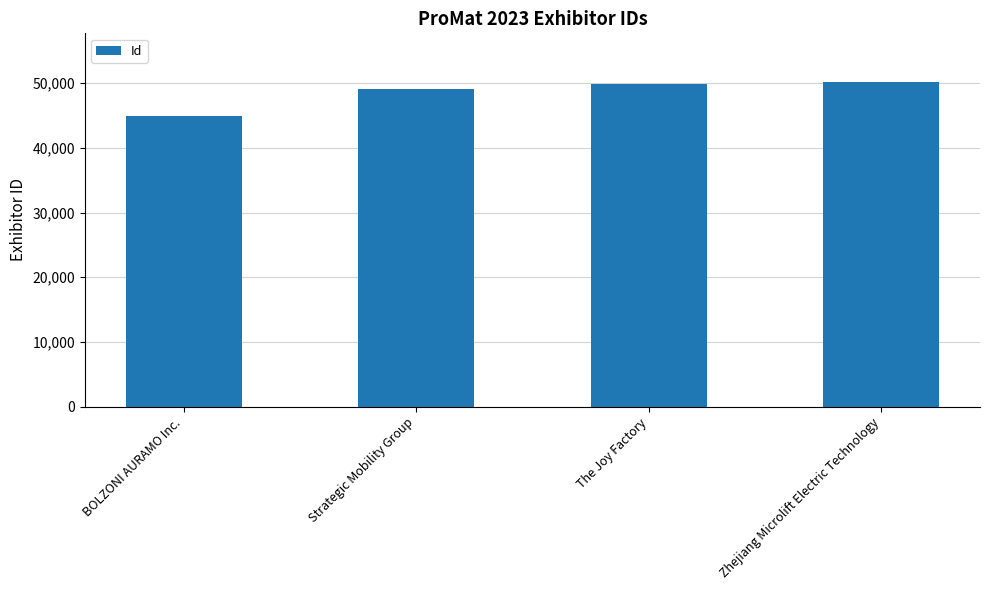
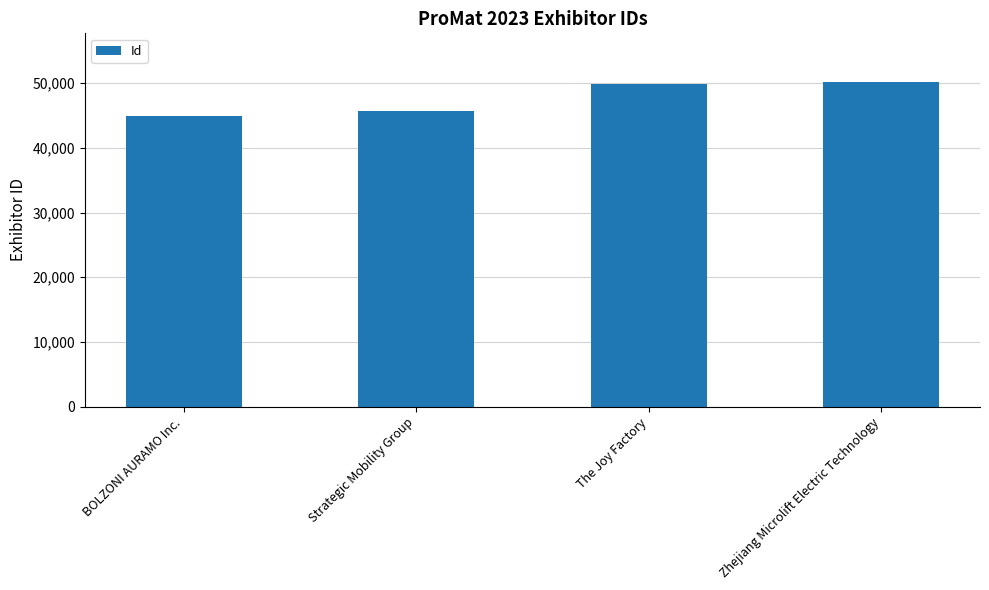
Strategic Mobility Group: 49,000 -> 46,000
